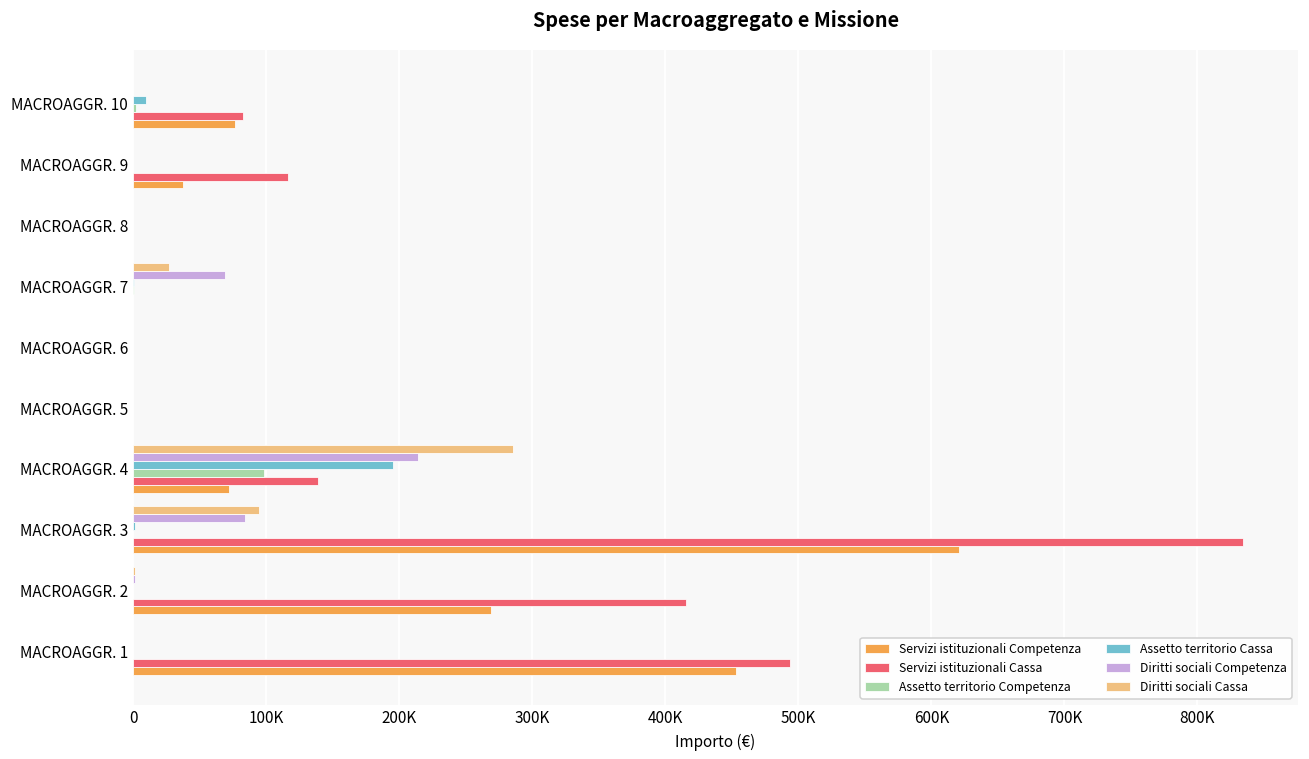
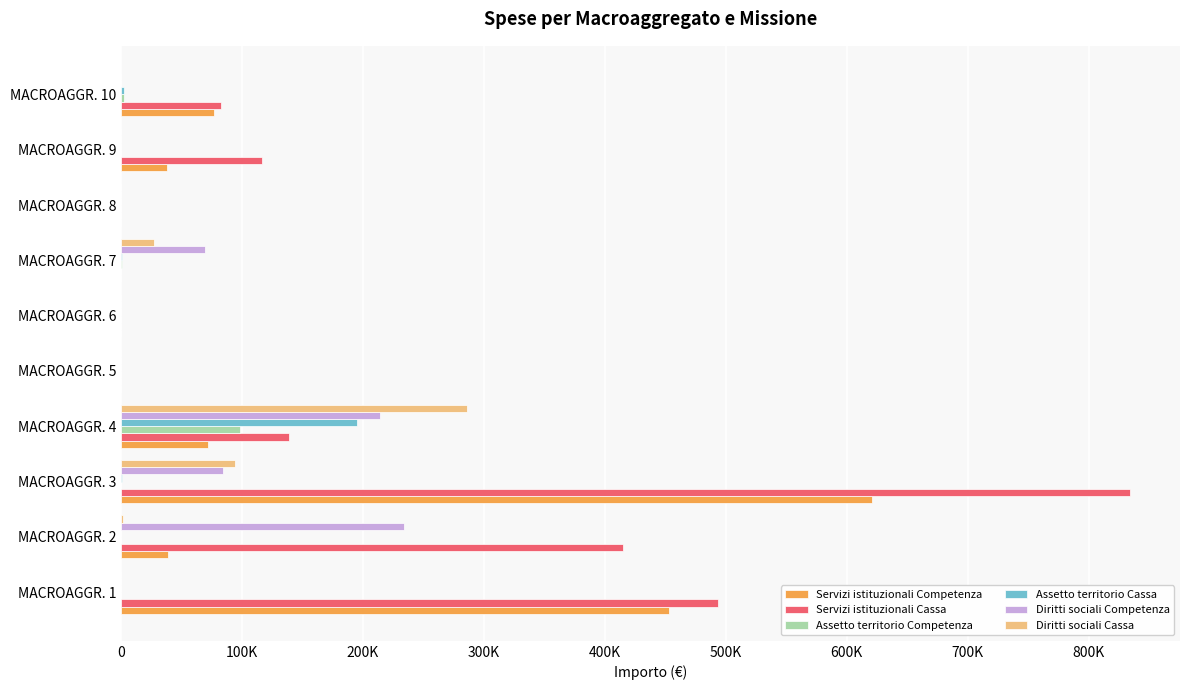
Assetto territorio Cassa, MACROAGGR. 10: 9000 -> 2000
Diritti sociali Competenza, MACROAGGR. 2: 1000 -> 234000
Servizi istituzionali Competenza, MACROAGGR. 2: 269000 -> 39000
